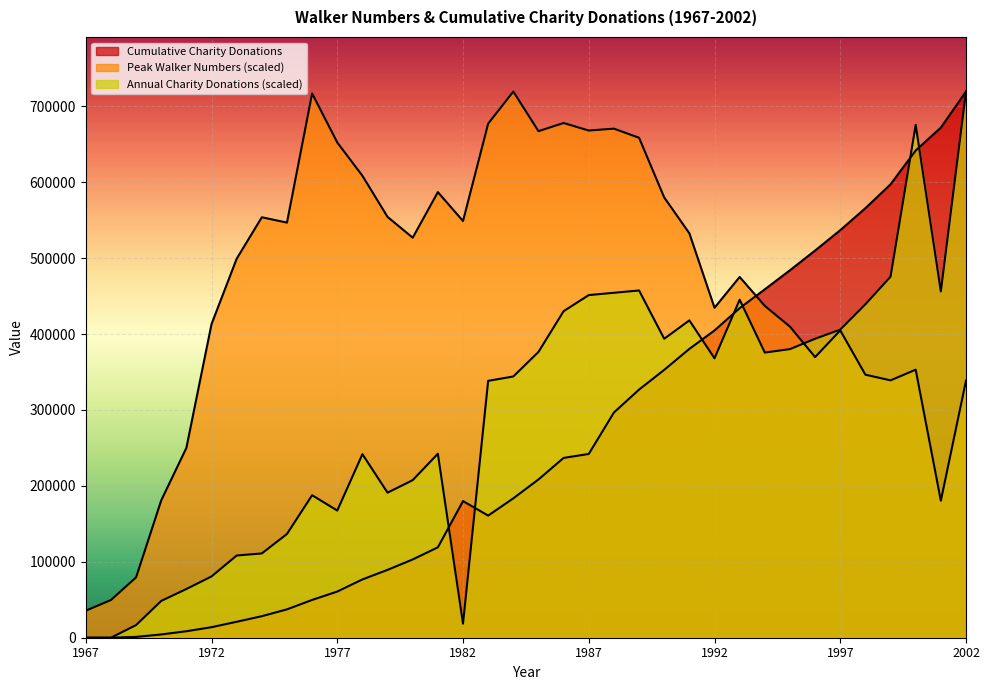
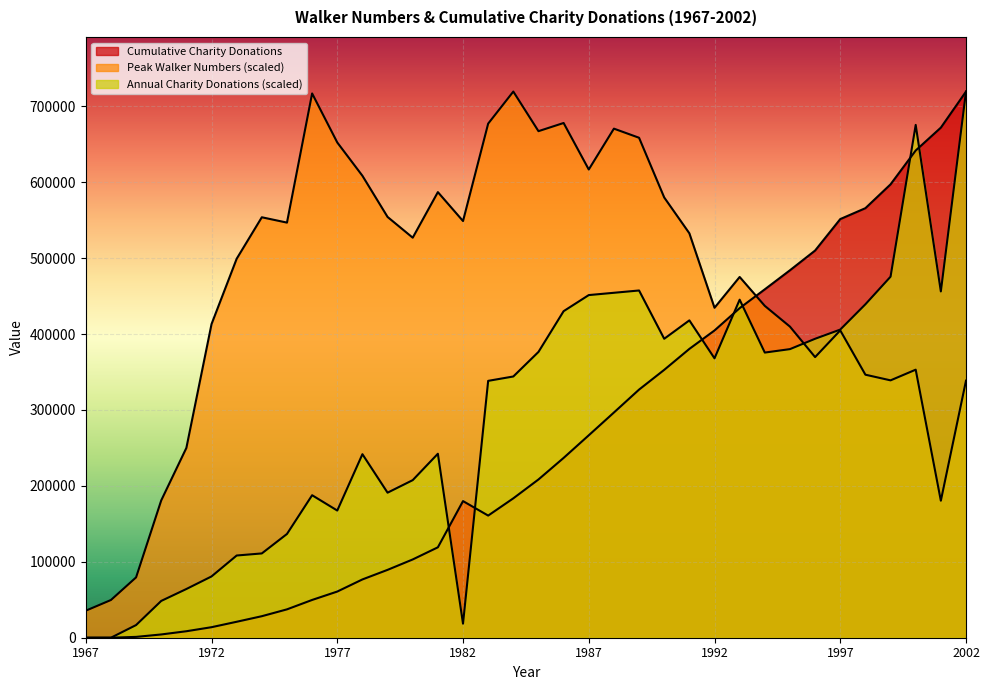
Cumulative Charity Donations, 1987: 240000 -> 270000
Peak Walker Numbers (scaled), 1987: 670000 -> 620000
Cumulative Charity Donations, 1997: 540000 -> 550000
